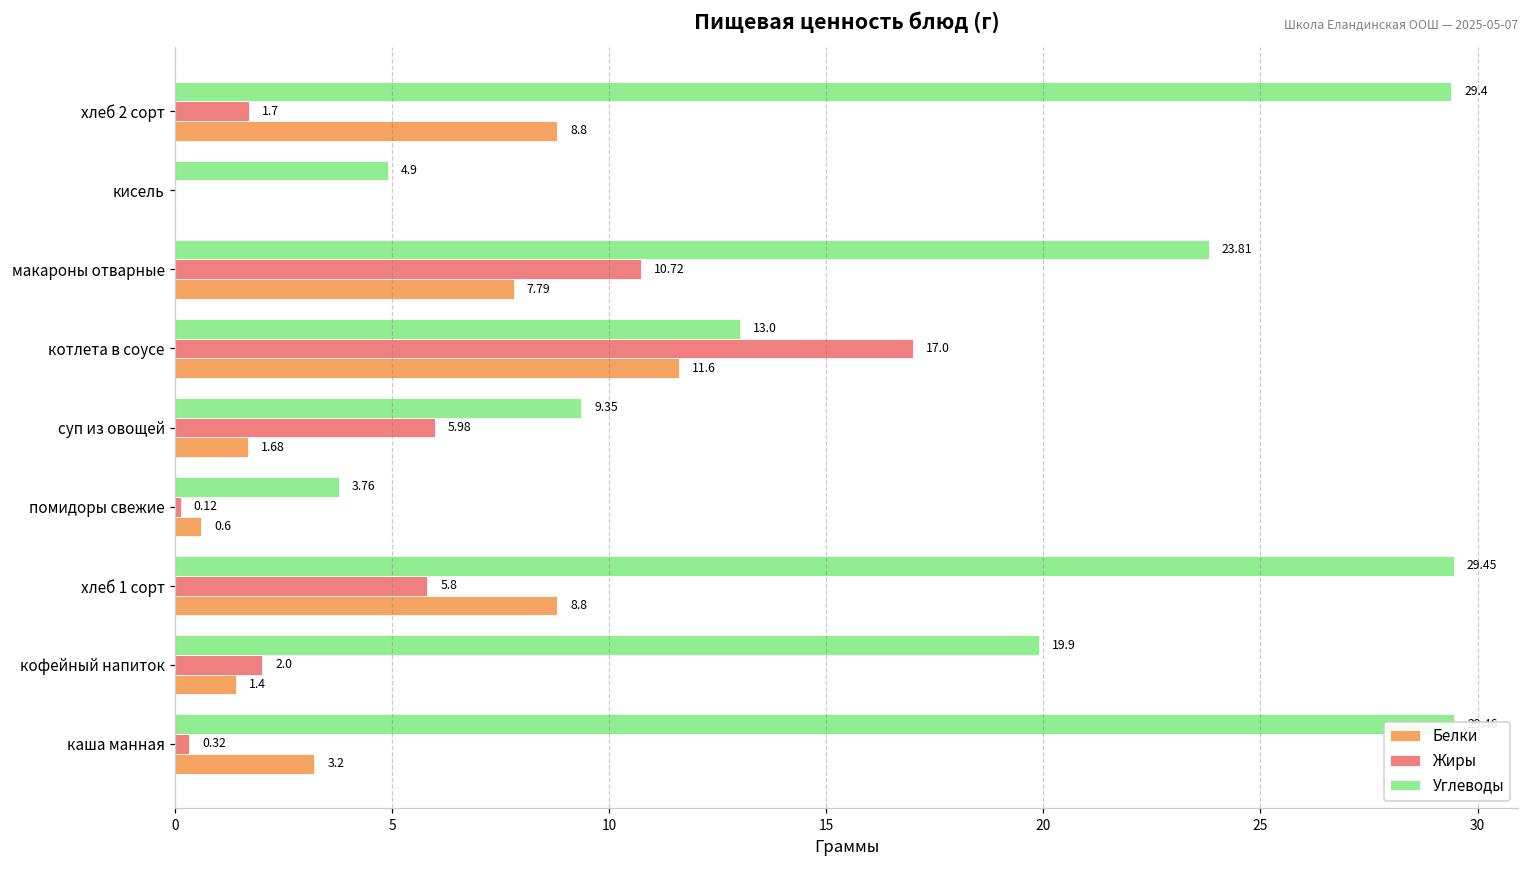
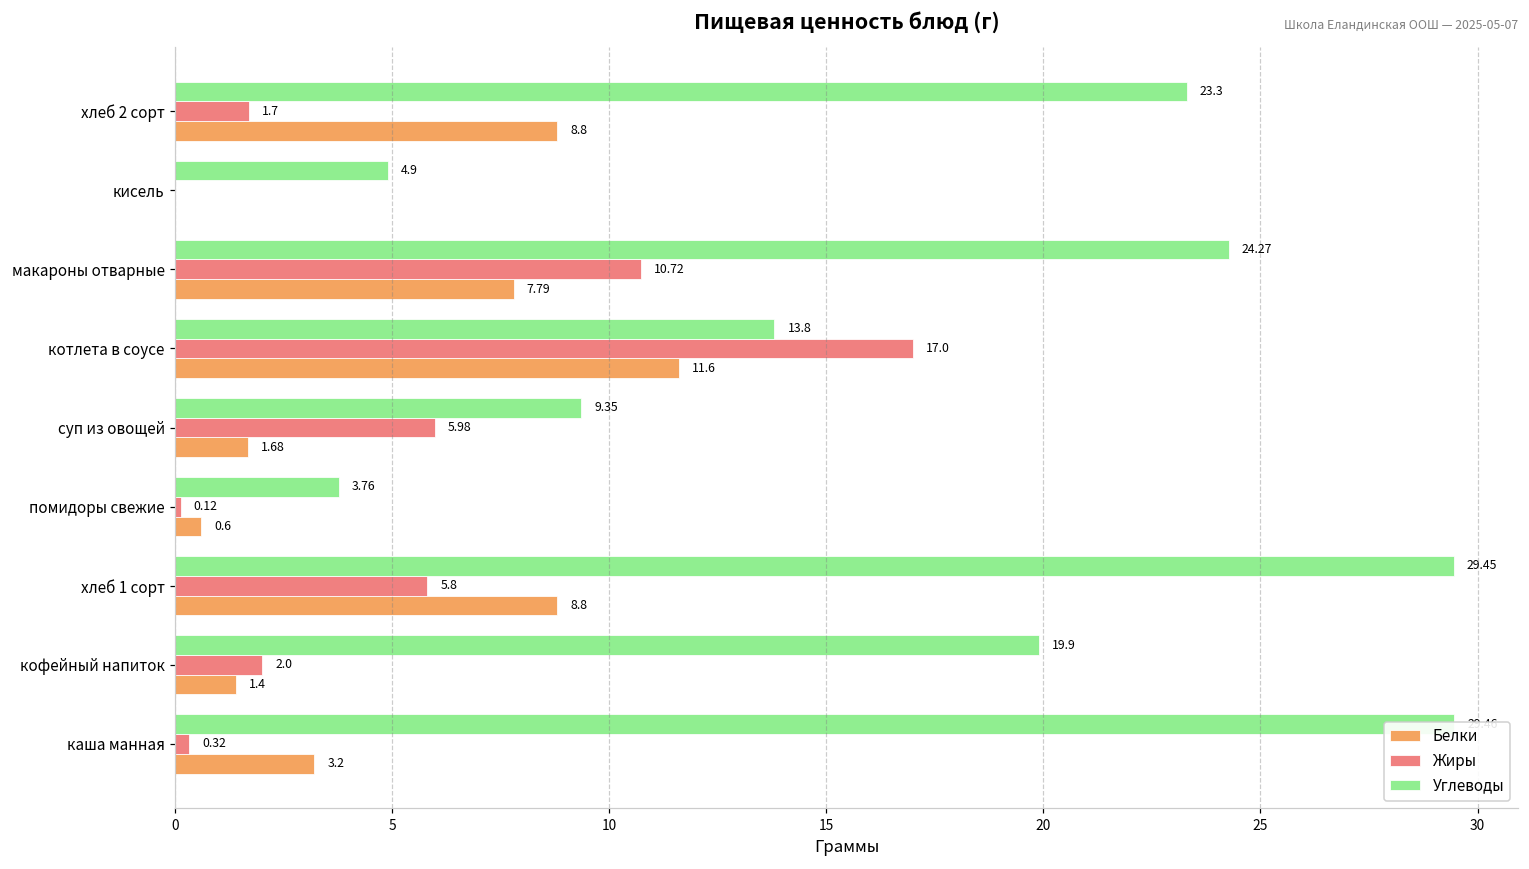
Углеводы, хлеб 2 сорт: 29.4 -> 23.3
Углеводы, макароны отварные: 23.81 -> 24.27
Углеводы, котлета в соусе: 13.0 -> 13.8
